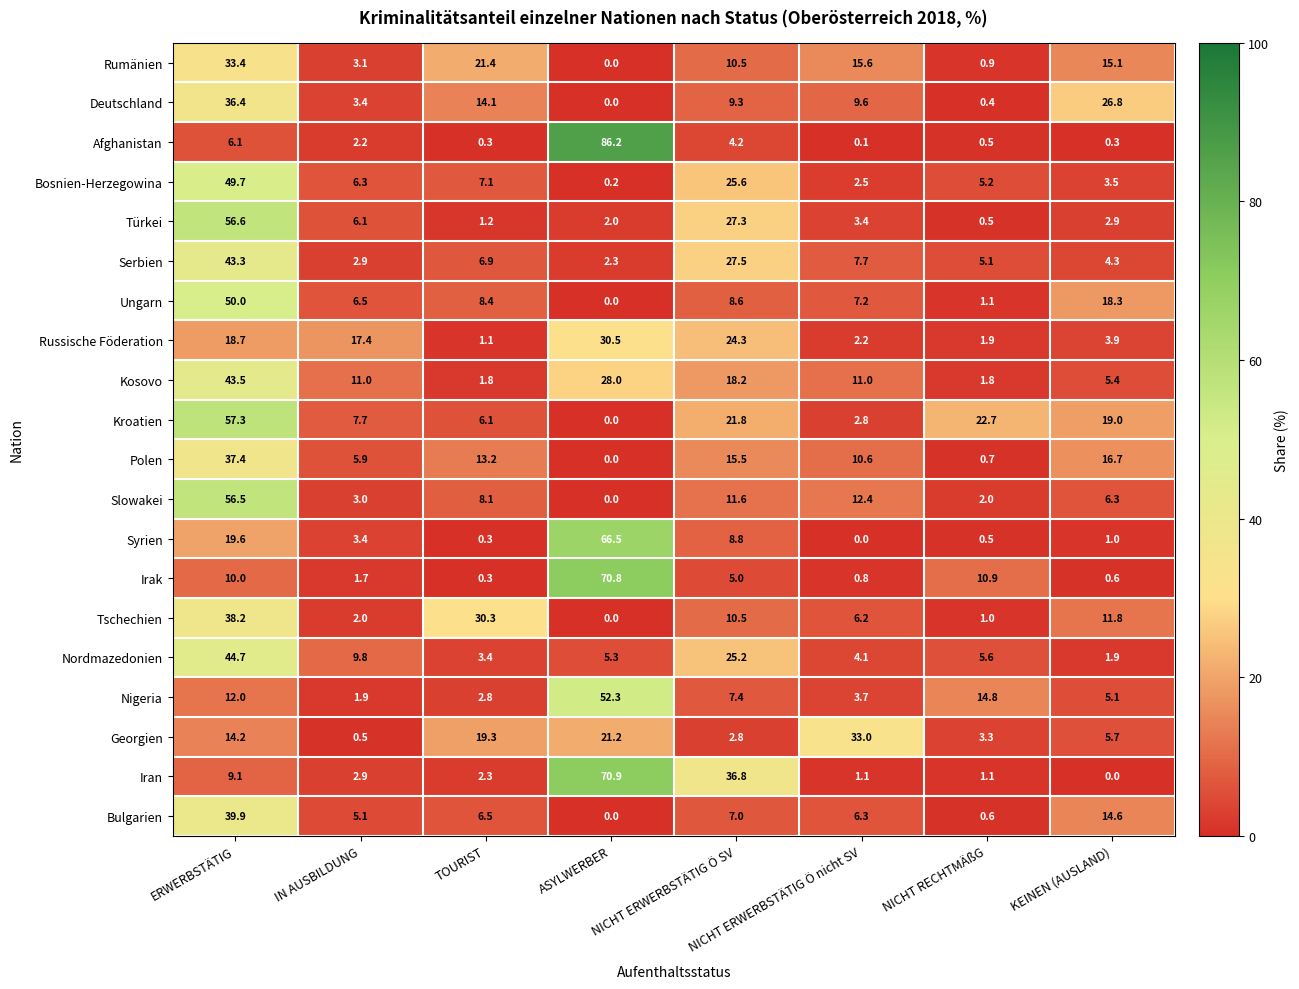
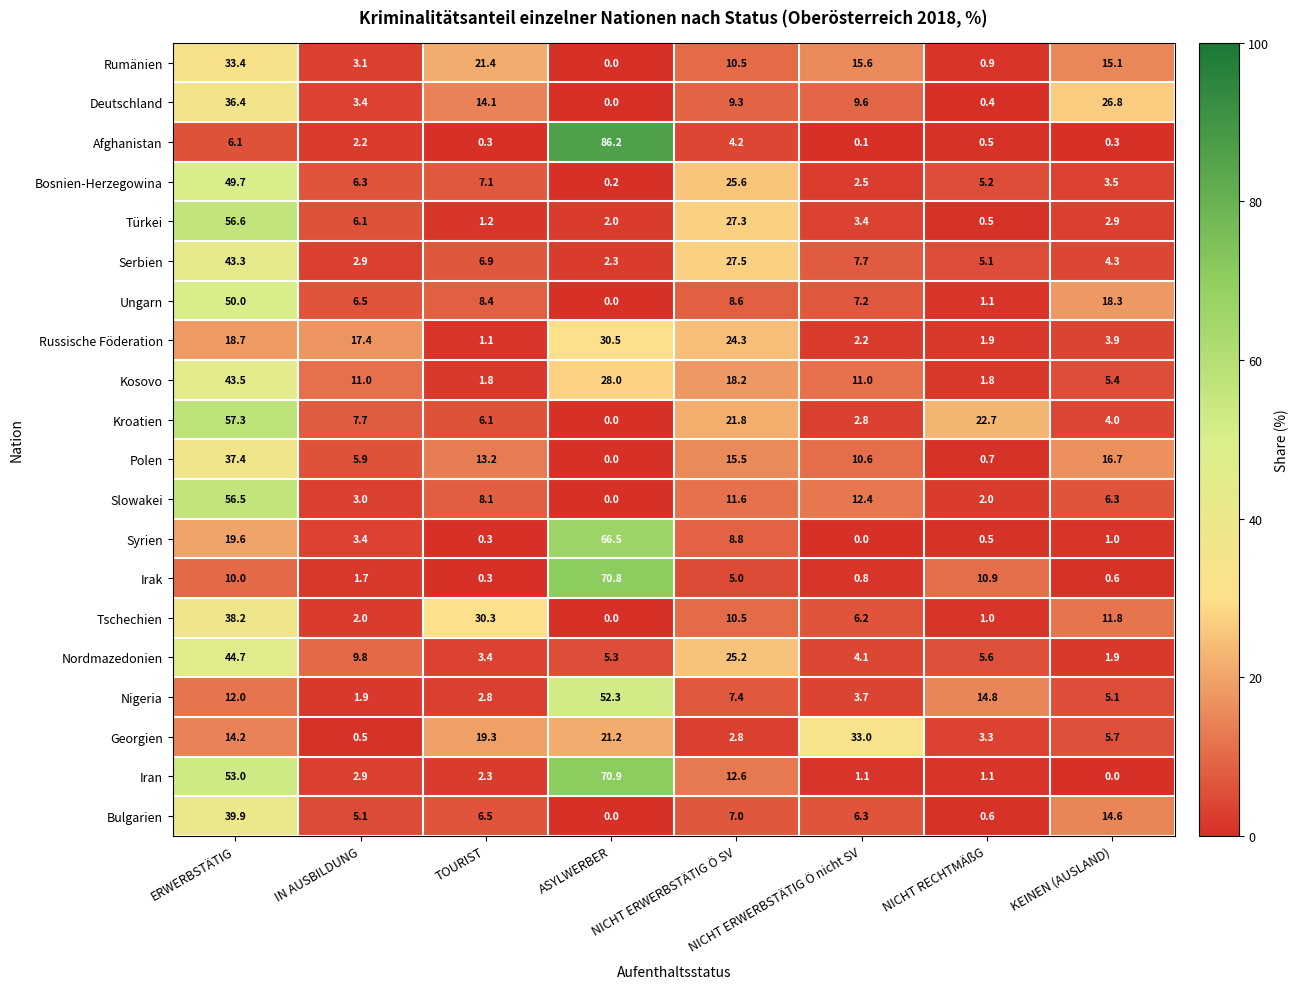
Kroatien, KEINEN (AUSLAND): 19.0 -> 4.0
Iran, ERWERBSTÄTIG: 9.1 -> 53.0
Iran, NICHT ERWERBSTÄTIG Ö SV: 36.8 -> 12.6
